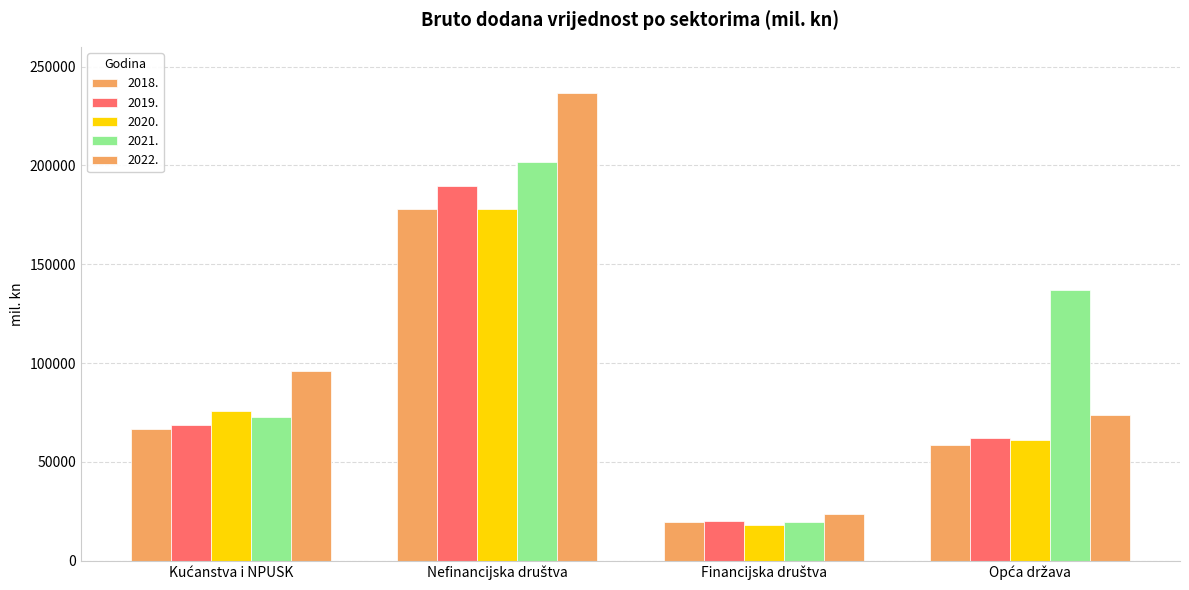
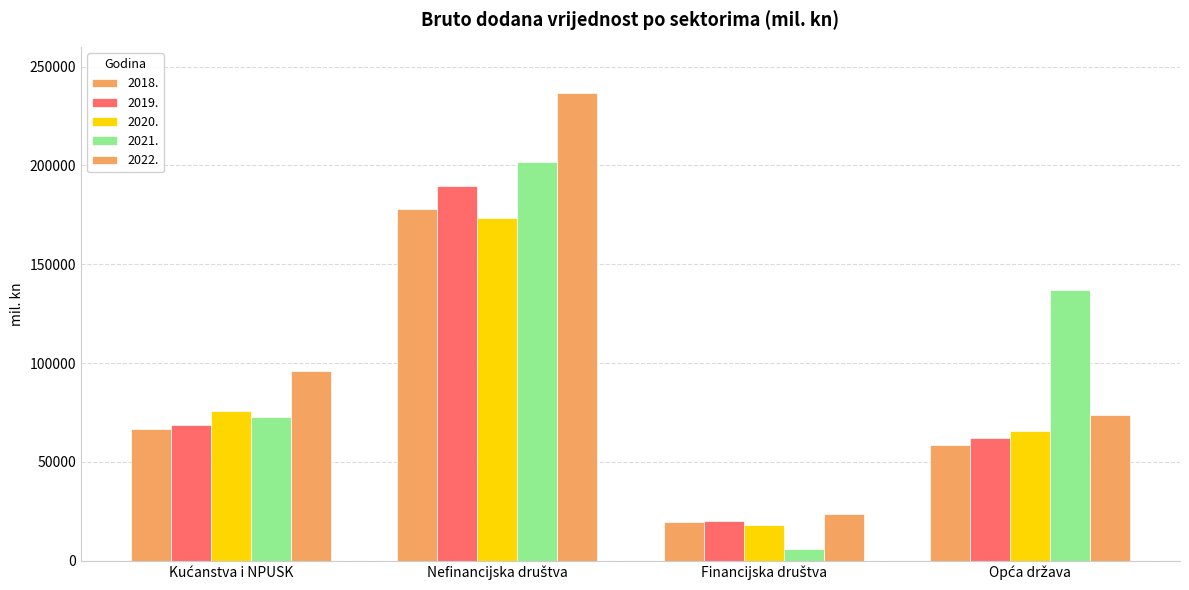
2020., Nefinancijska društva: 178000 -> 173000
2021., Financijska društva: 20000 -> 6000
2020., Opća država: 61000 -> 65000
